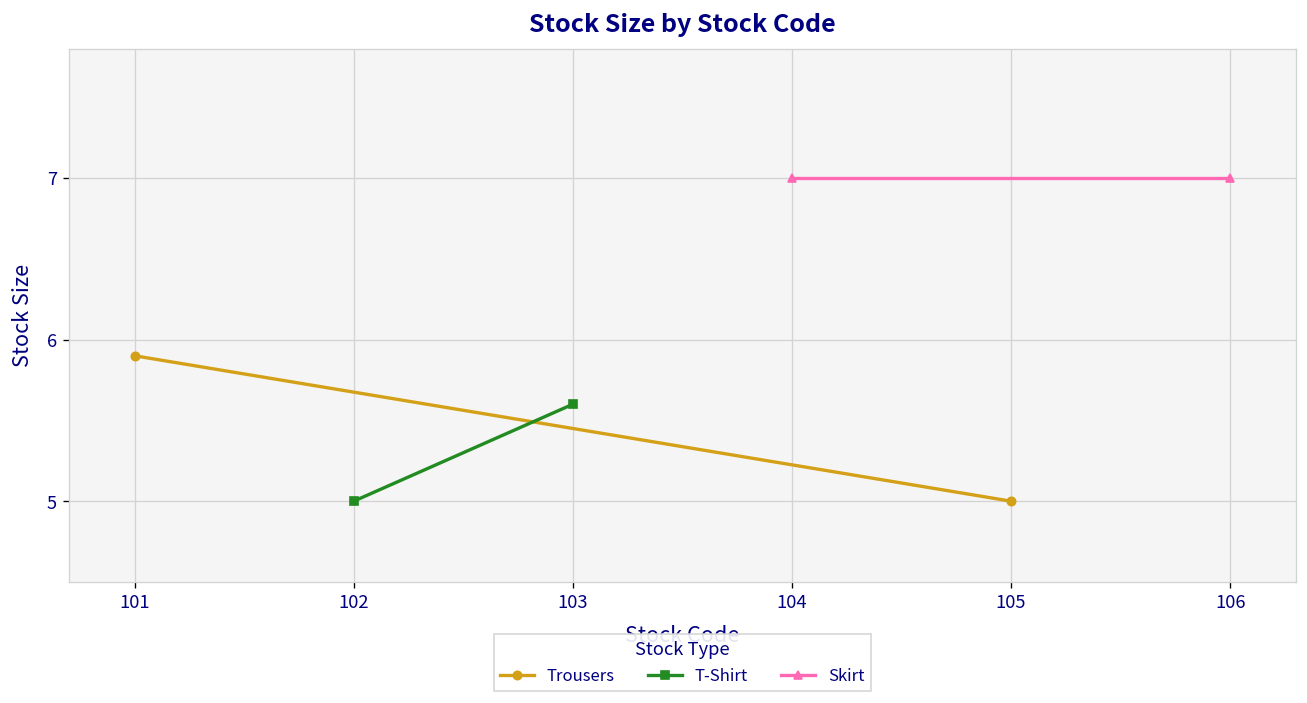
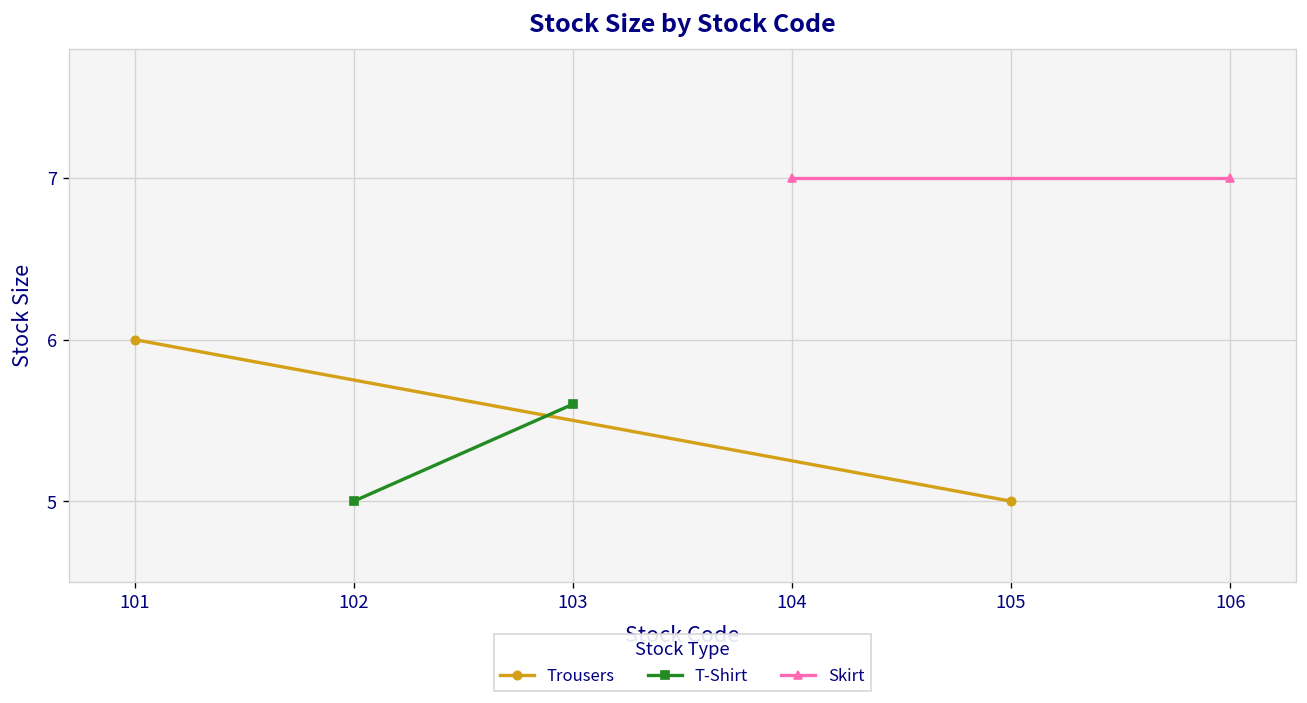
Trousers, 101: 5.9 -> 6.0
